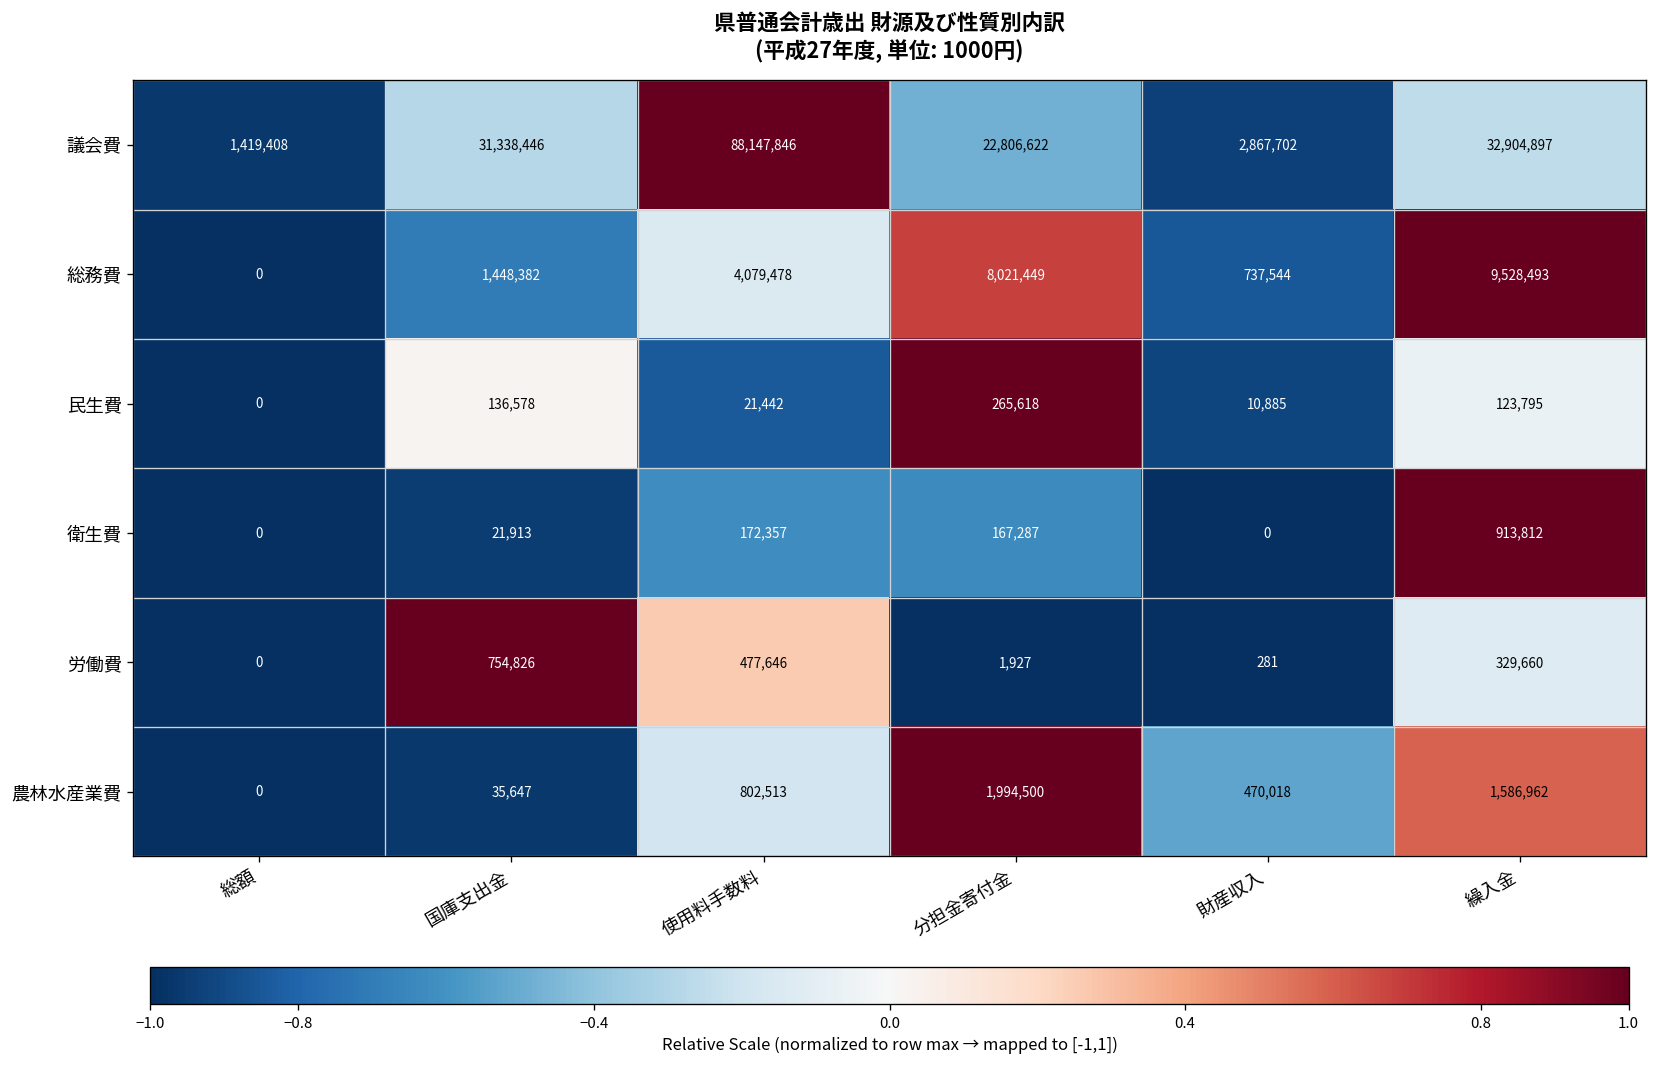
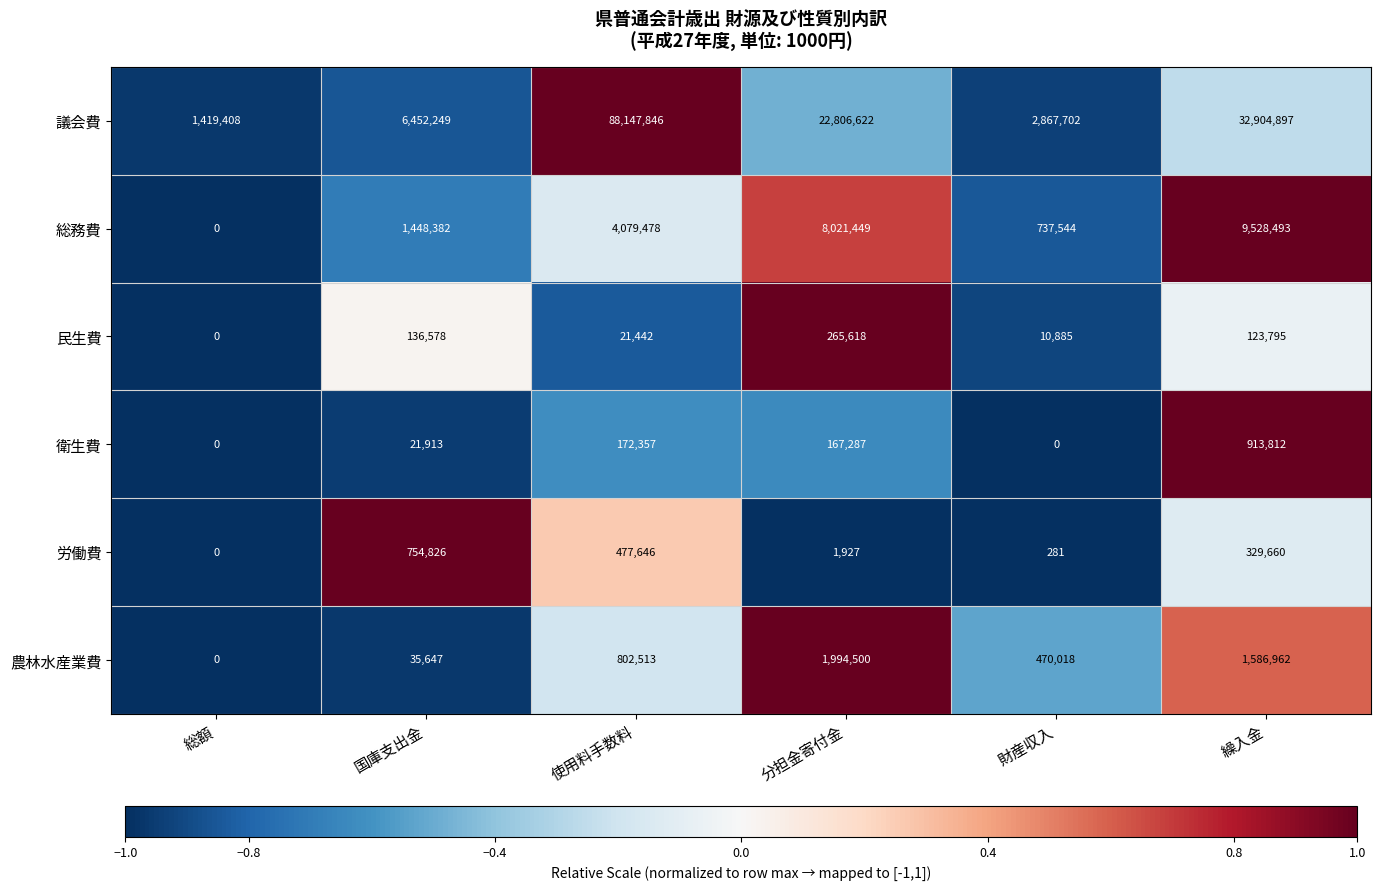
議会費, 国庫支出金: 31,338,446 -> 6,452,249
